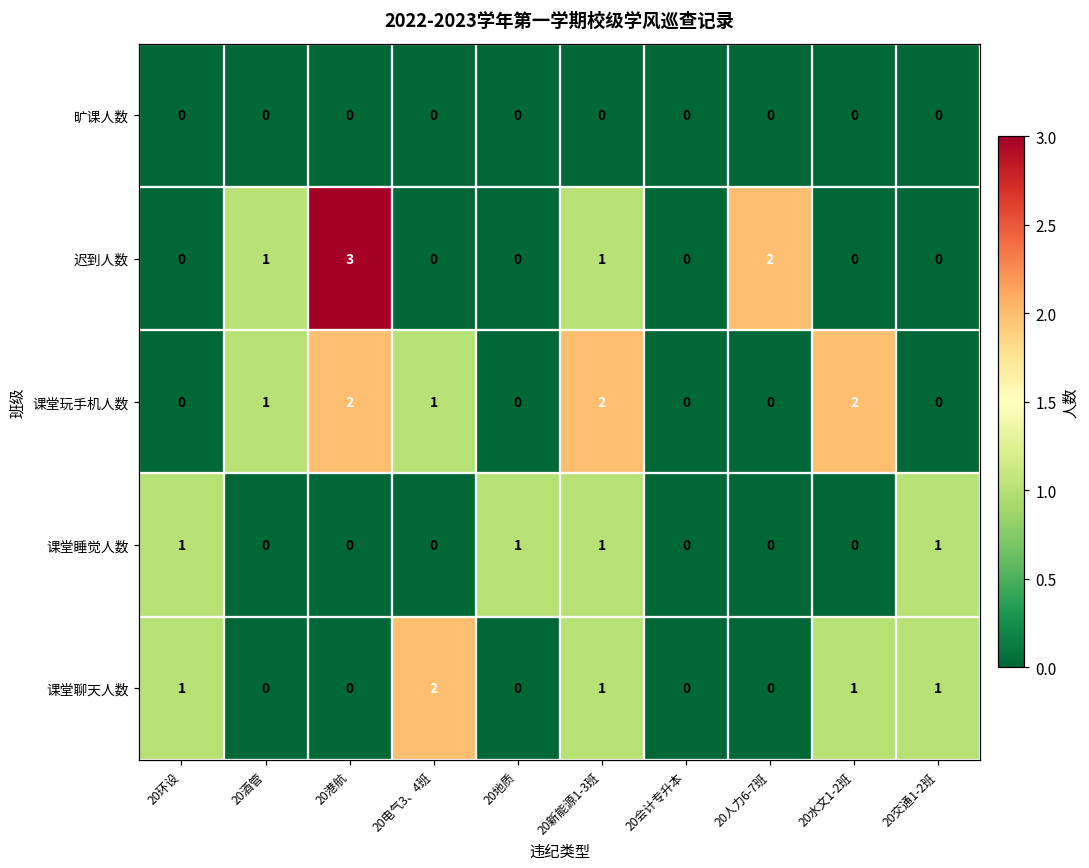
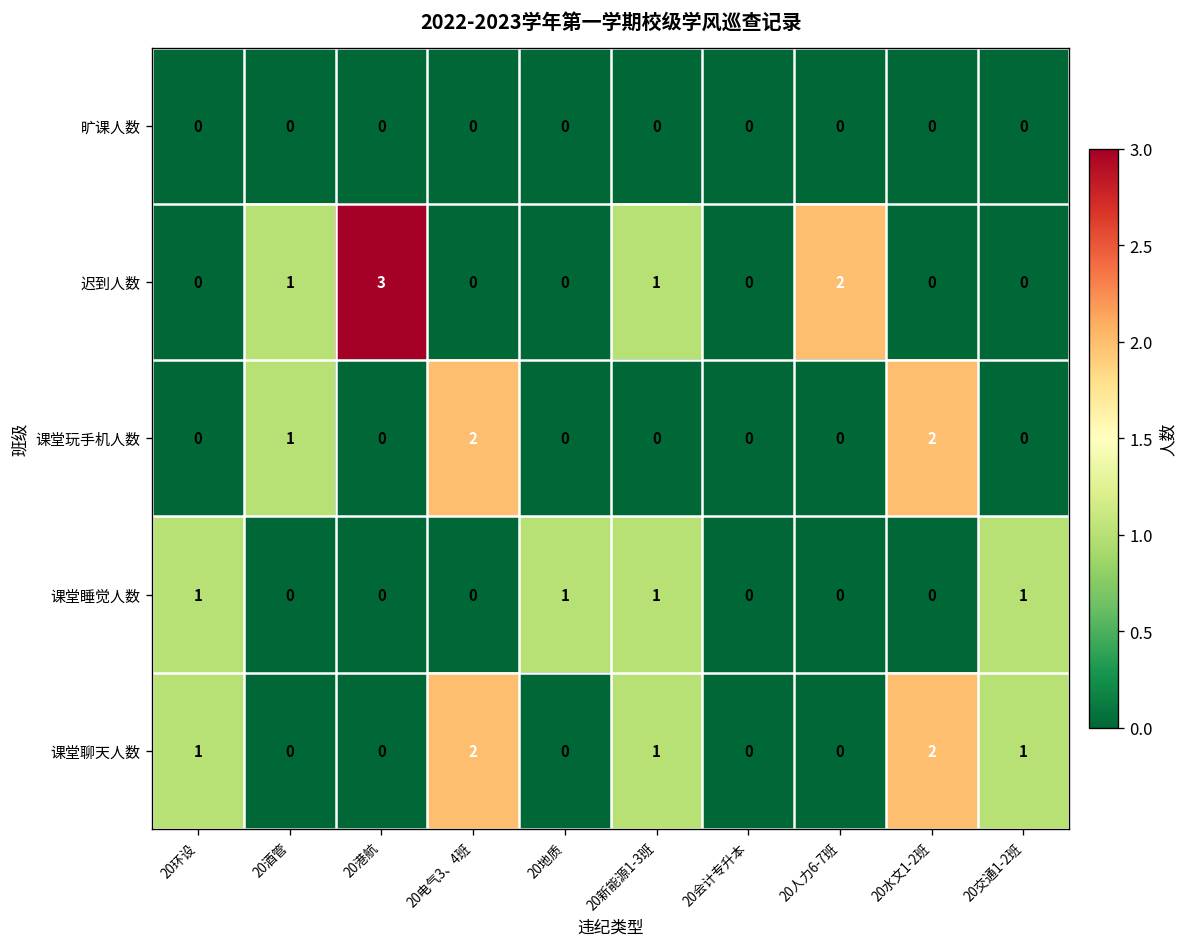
课堂玩手机人数, 20港航: 2 -> 0
课堂玩手机人数, 20电气3、4班: 1 -> 2
课堂玩手机人数, 20新能源1-3班: 2 -> 0
课堂聊天人数, 20水文1-2班: 1 -> 2
